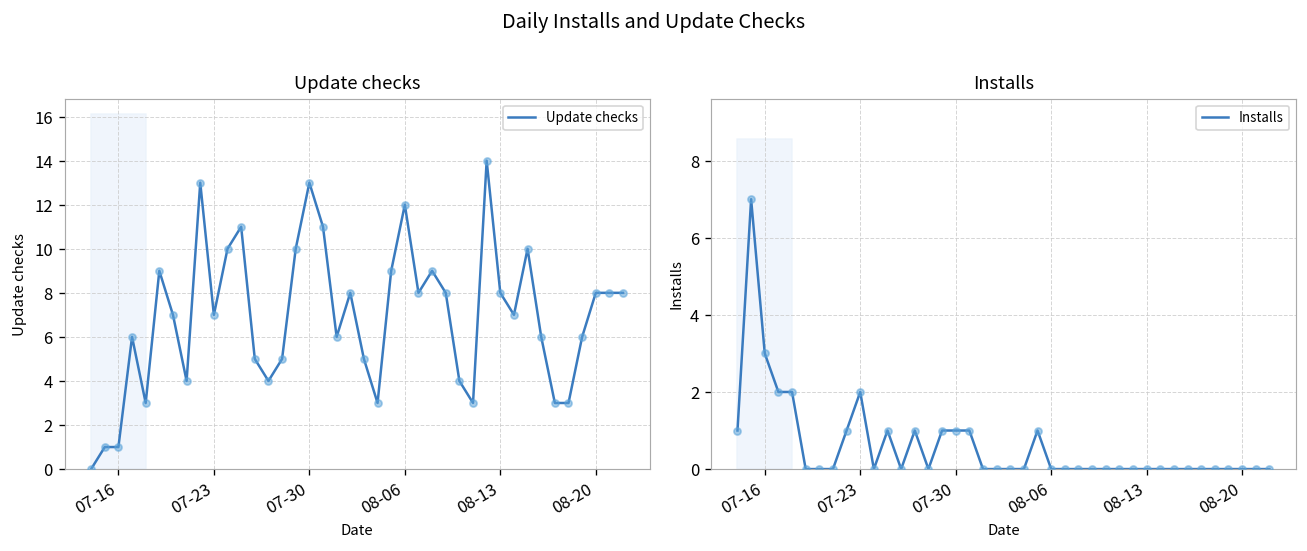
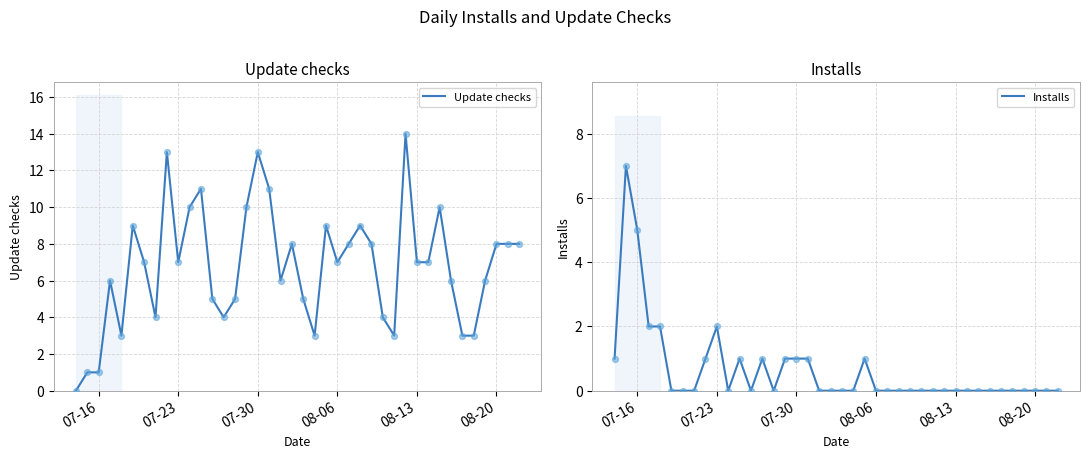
Update checks, 08-06: 12 -> 7
Update checks, 08-13: 8 -> 7
Installs, 07-16: 3 -> 5
